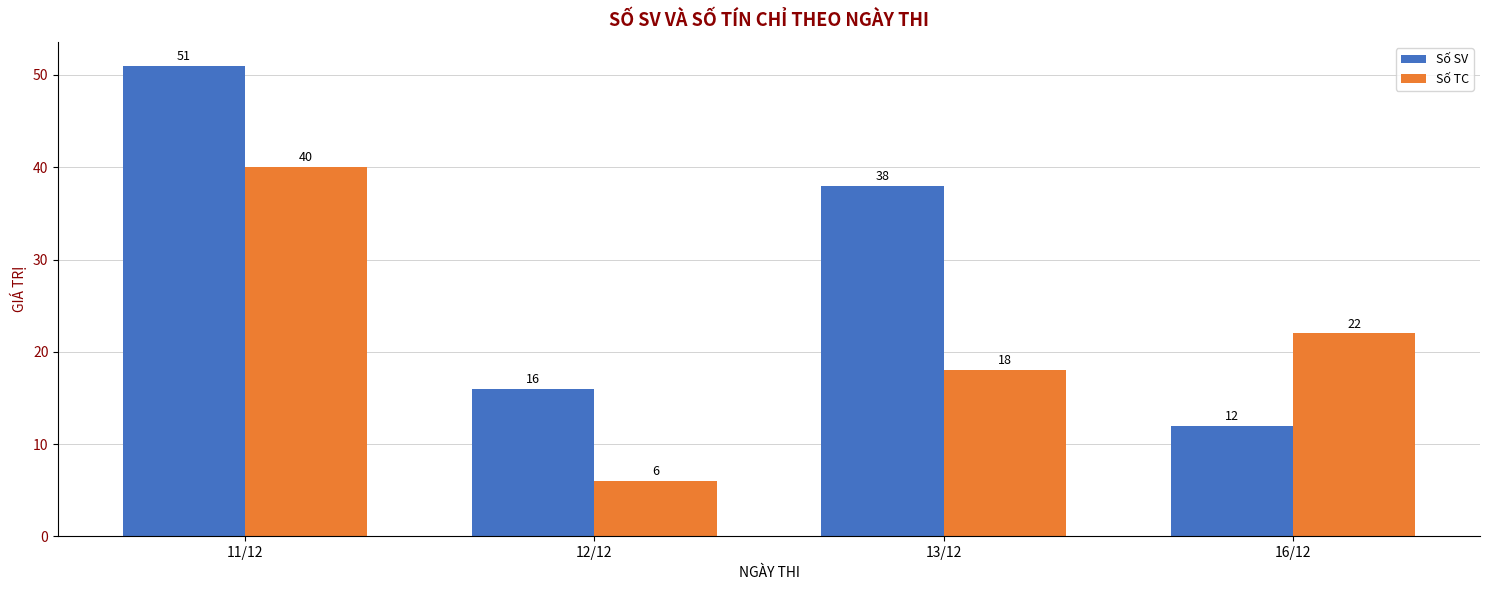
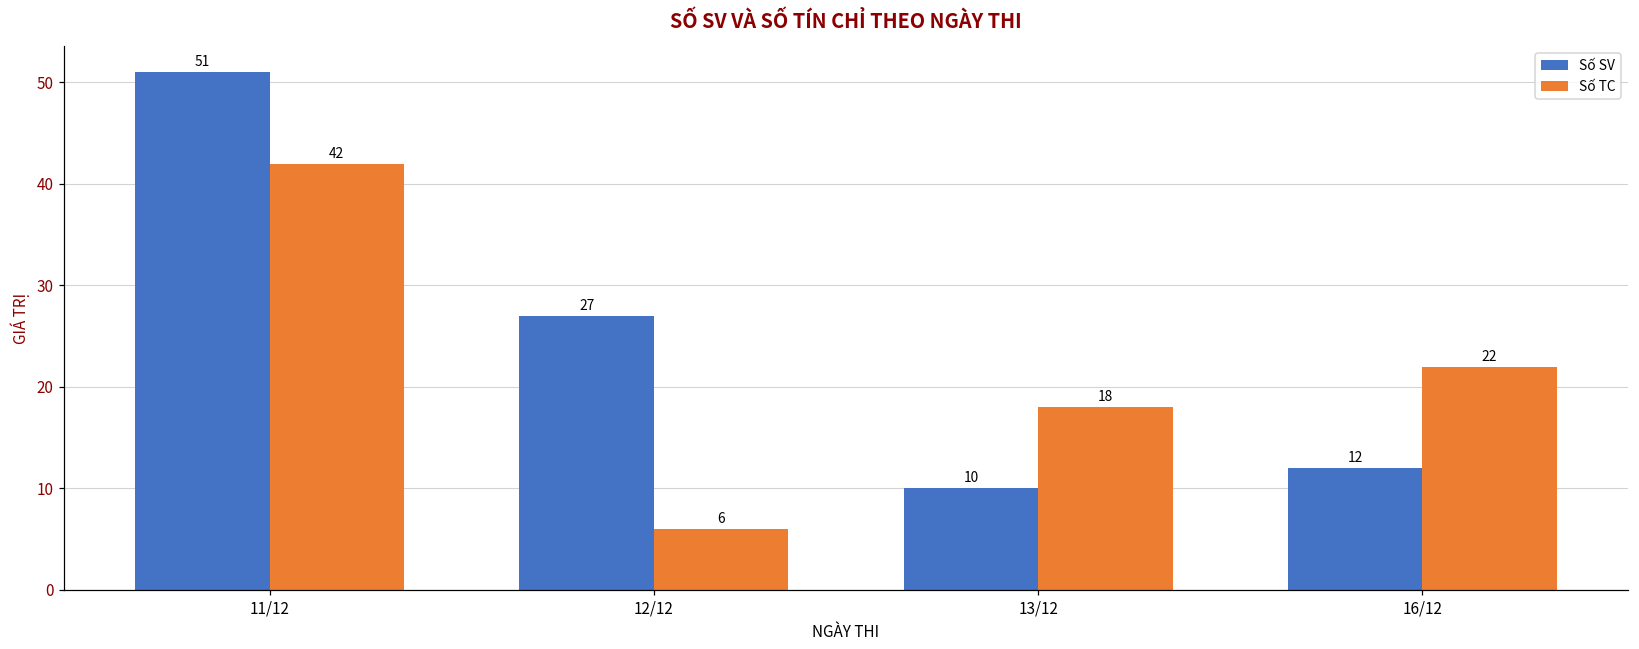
Số TC, 11/12: 40 -> 42
Số SV, 12/12: 16 -> 27
Số SV, 13/12: 38 -> 10
